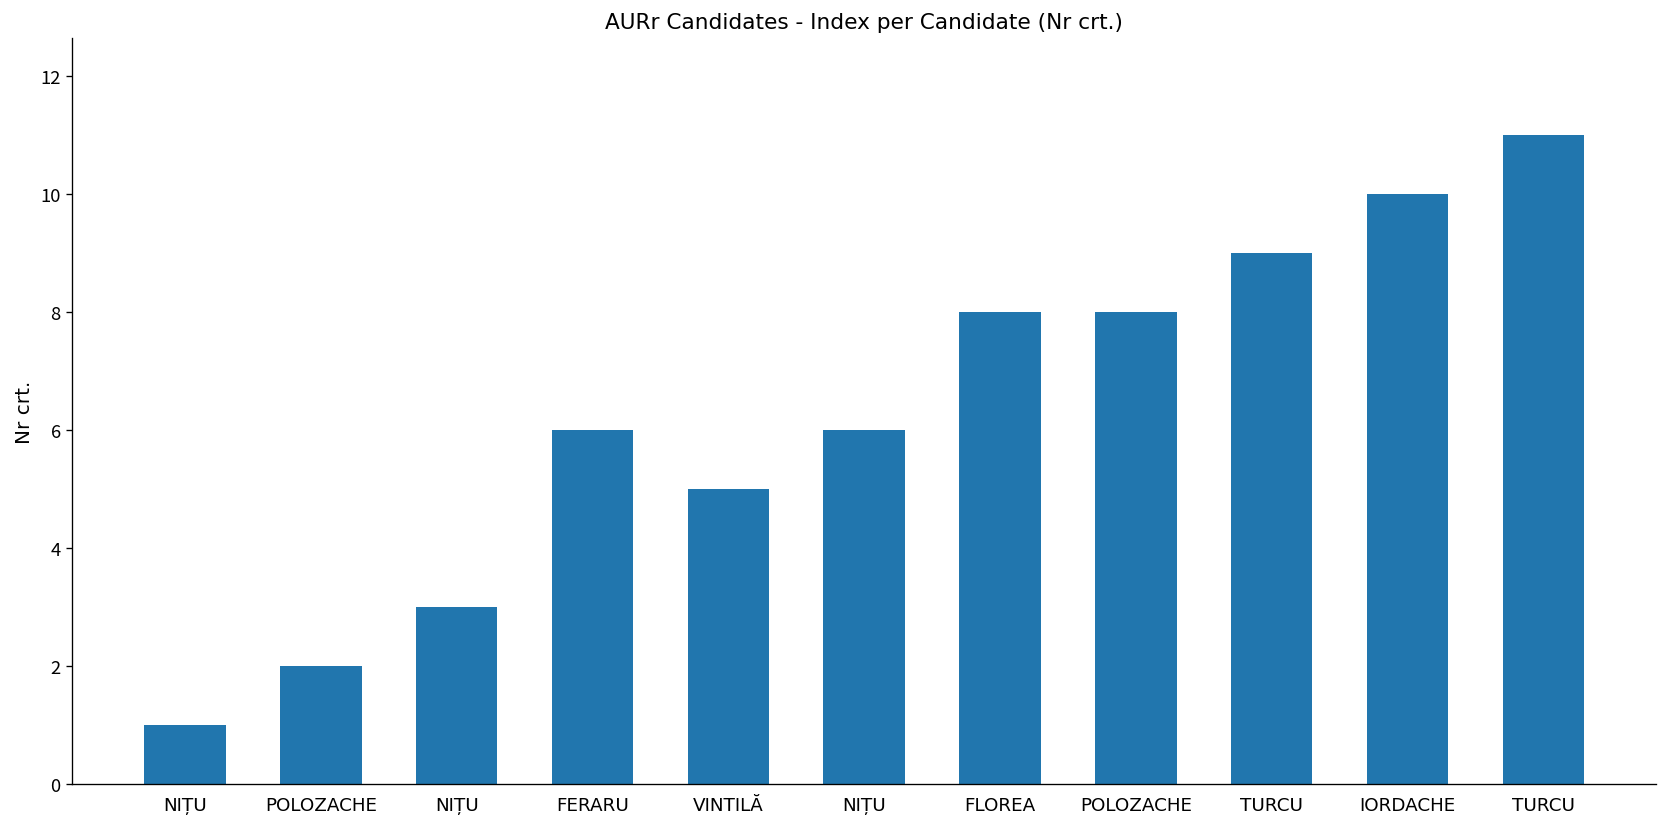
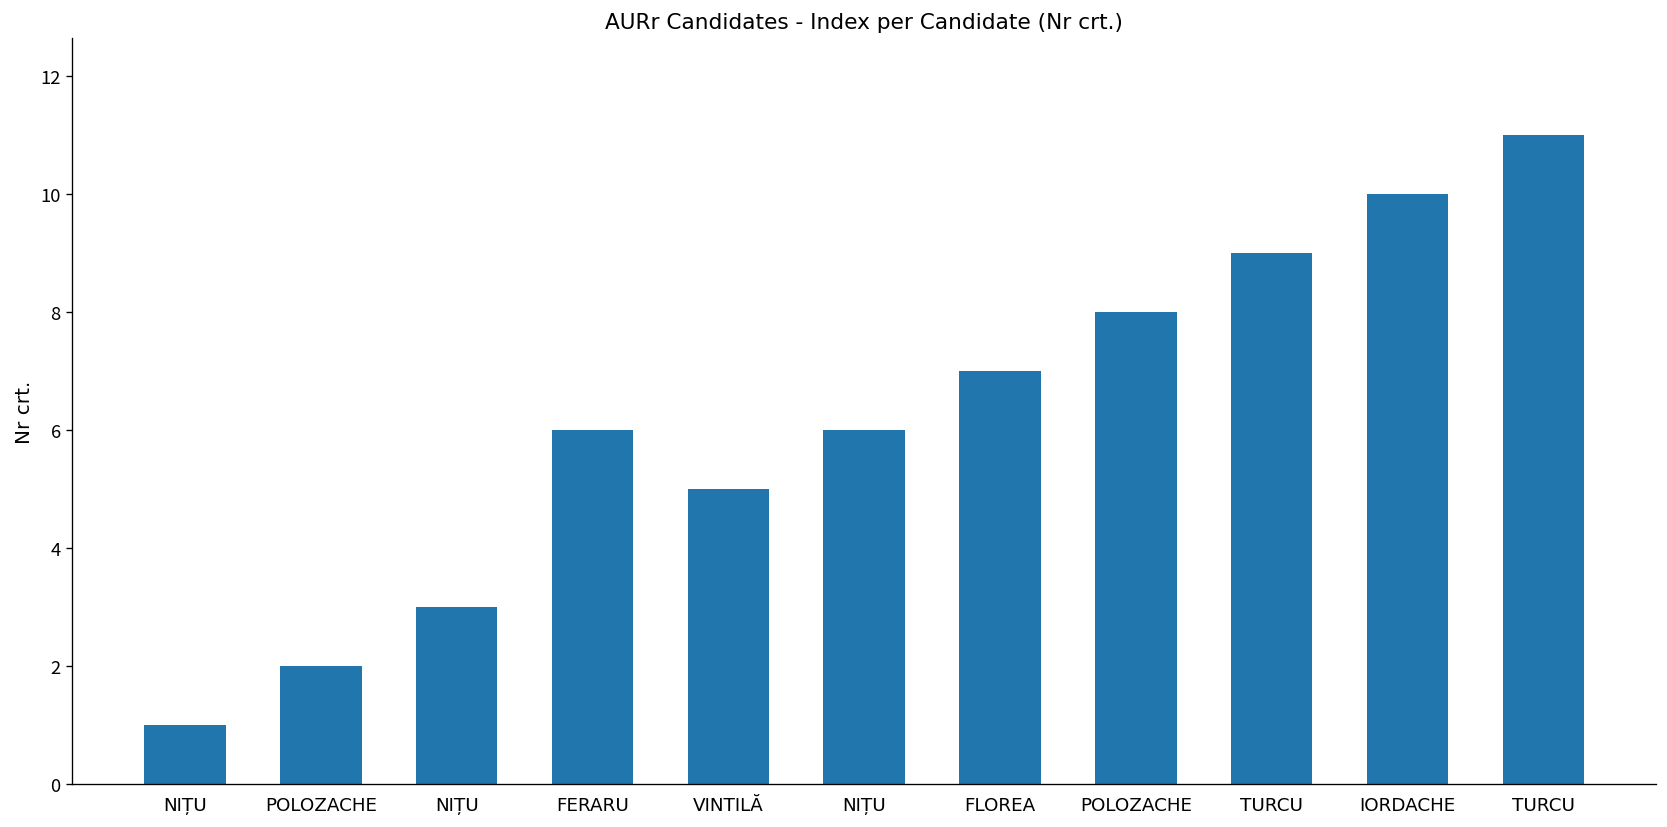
FLOREA: 8 -> 7
